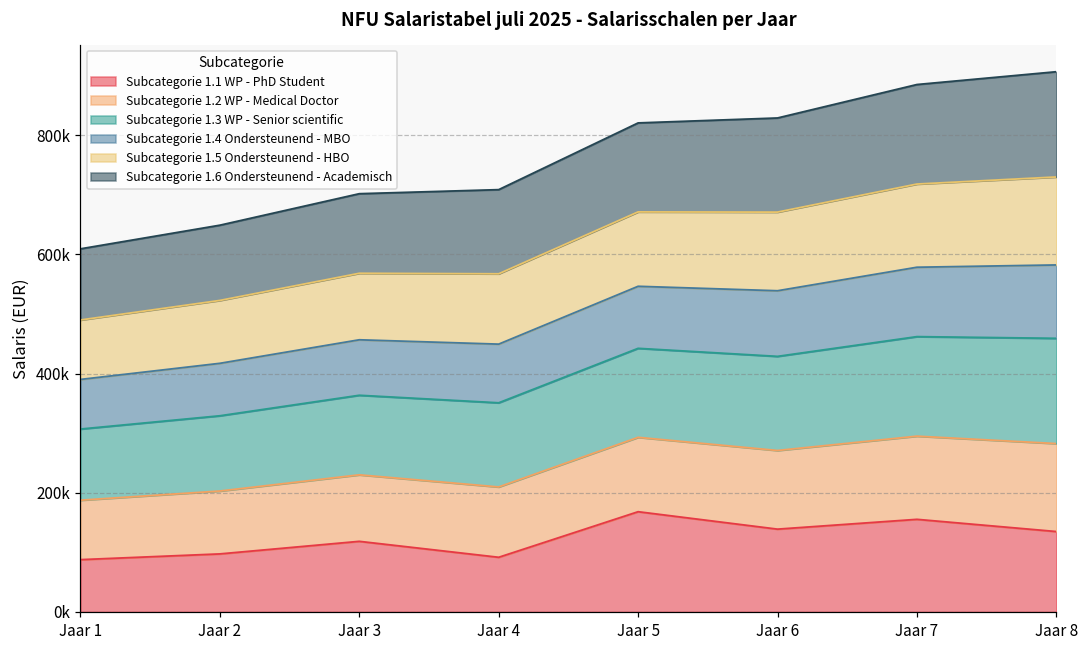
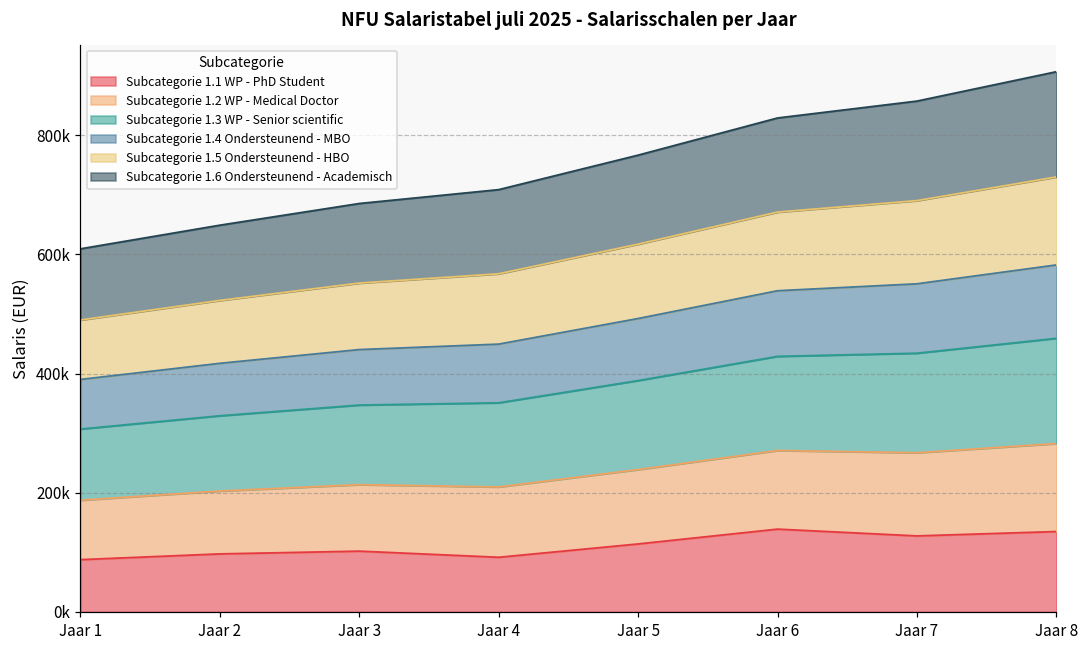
Subcategorie 1.1 WP - PhD Student, Jaar 3: 120000 -> 100000
Subcategorie 1.1 WP - PhD Student, Jaar 5: 170000 -> 110000
Subcategorie 1.1 WP - PhD Student, Jaar 7: 160000 -> 130000
